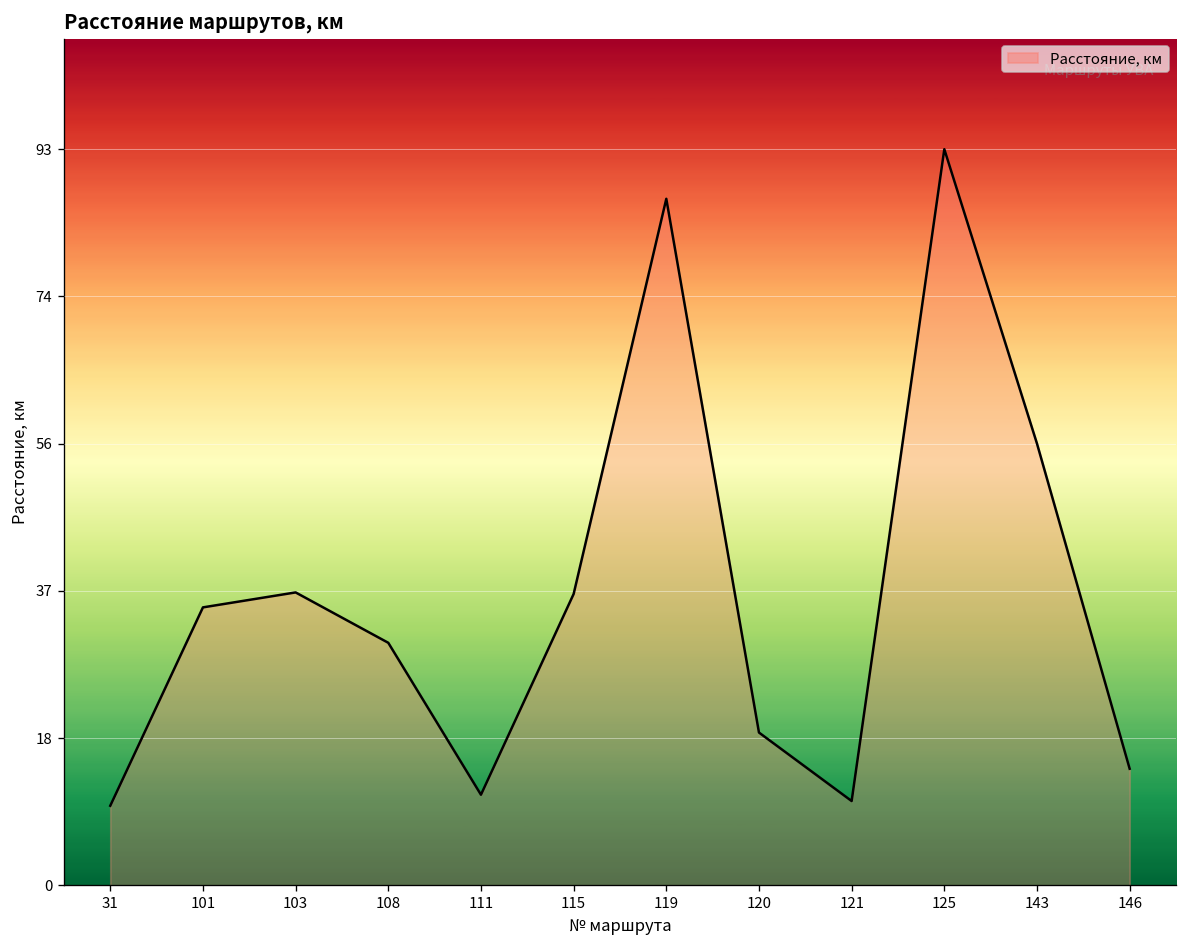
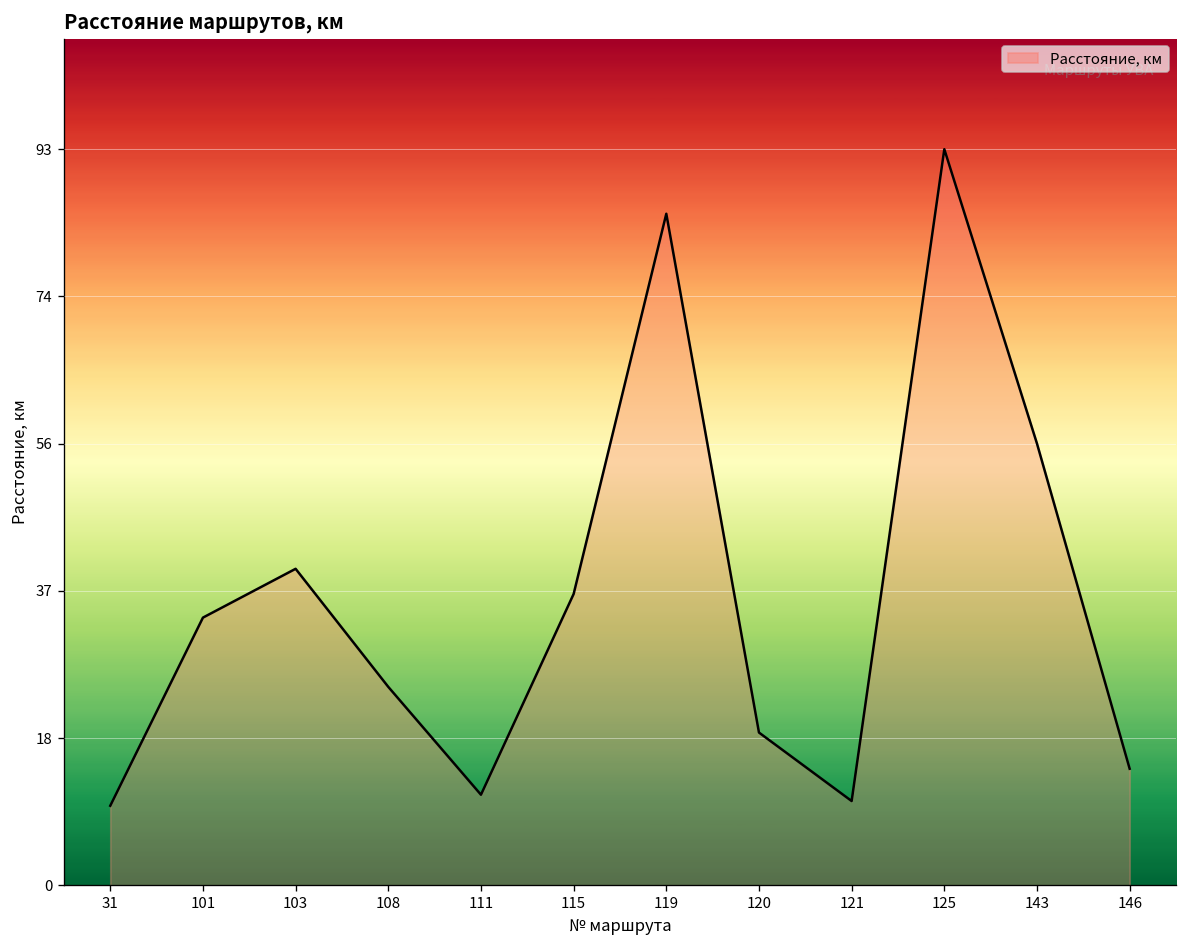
101: 35 -> 34
103: 37 -> 40
108: 31 -> 25
119: 87 -> 85
